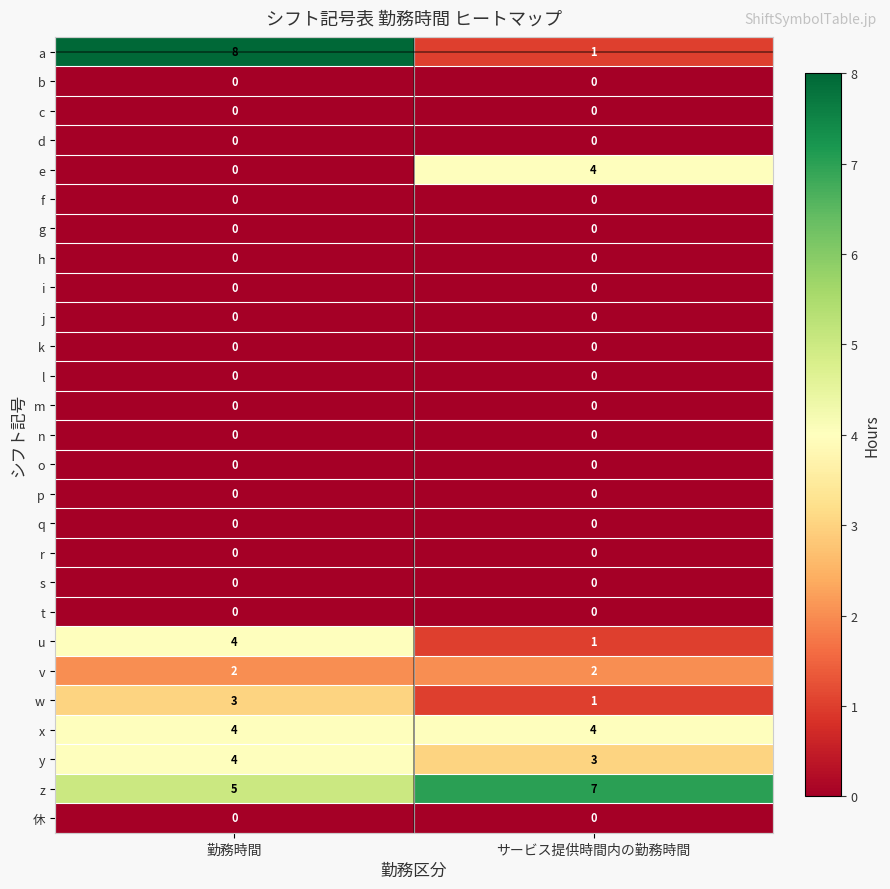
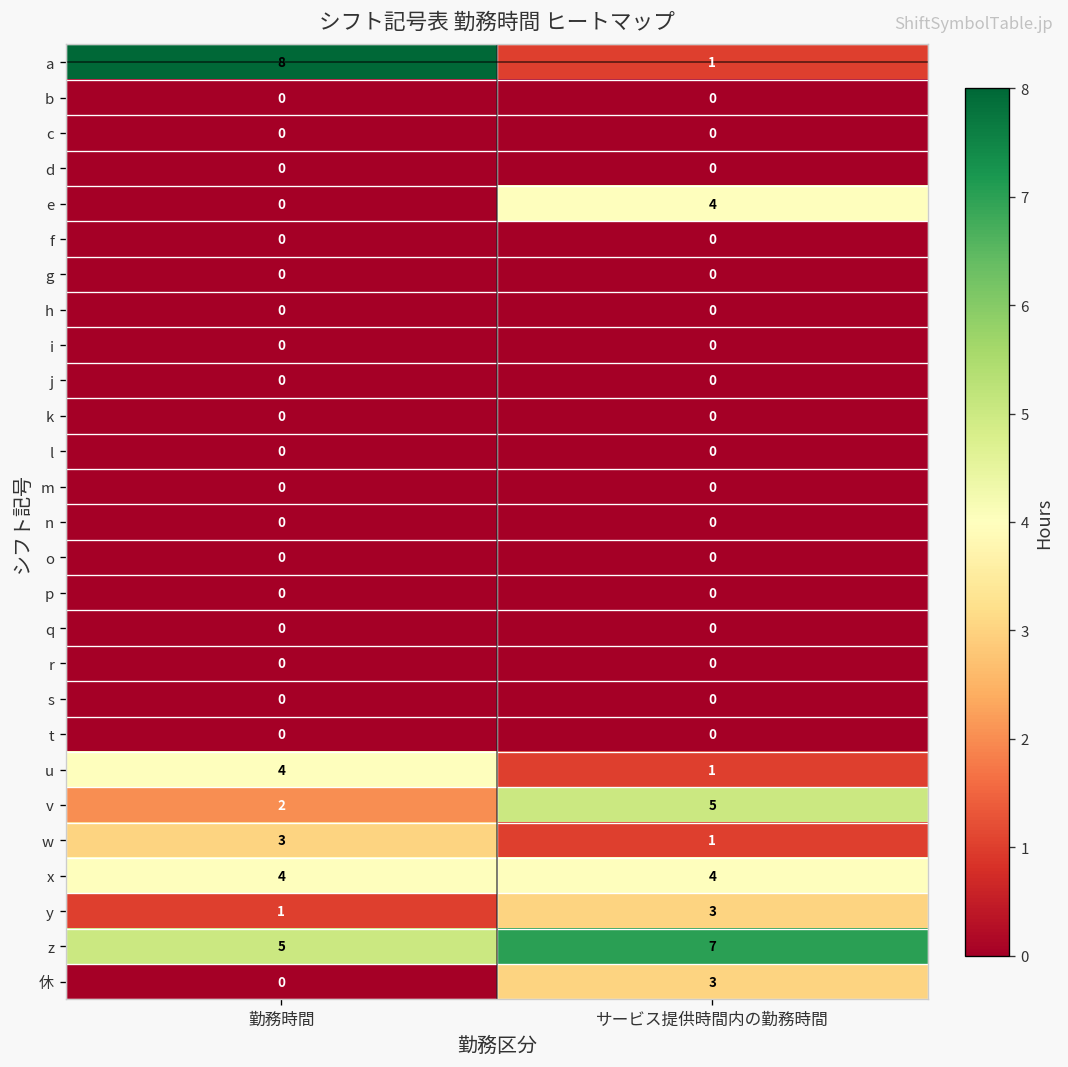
v, サービス提供時間内の勤務時間: 2 -> 5
y, 勤務時間: 4 -> 1
休, サービス提供時間内の勤務時間: 0 -> 3
